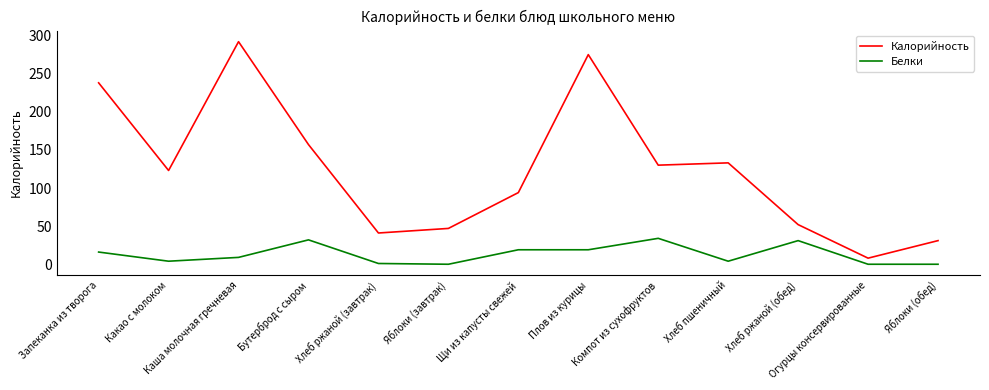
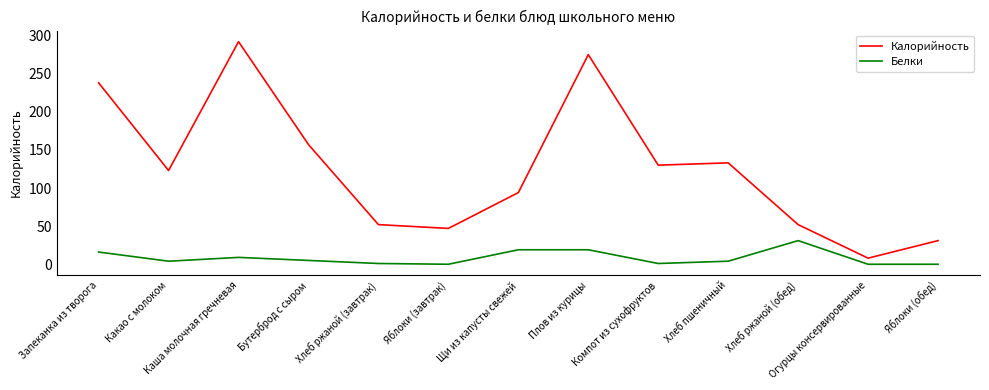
Белки, Бутерброд с сыром: 30 -> 10
Калорийность, Хлеб ржаной (завтрак): 40 -> 50
Белки, Компот из сухофруктов: 30 -> 0
